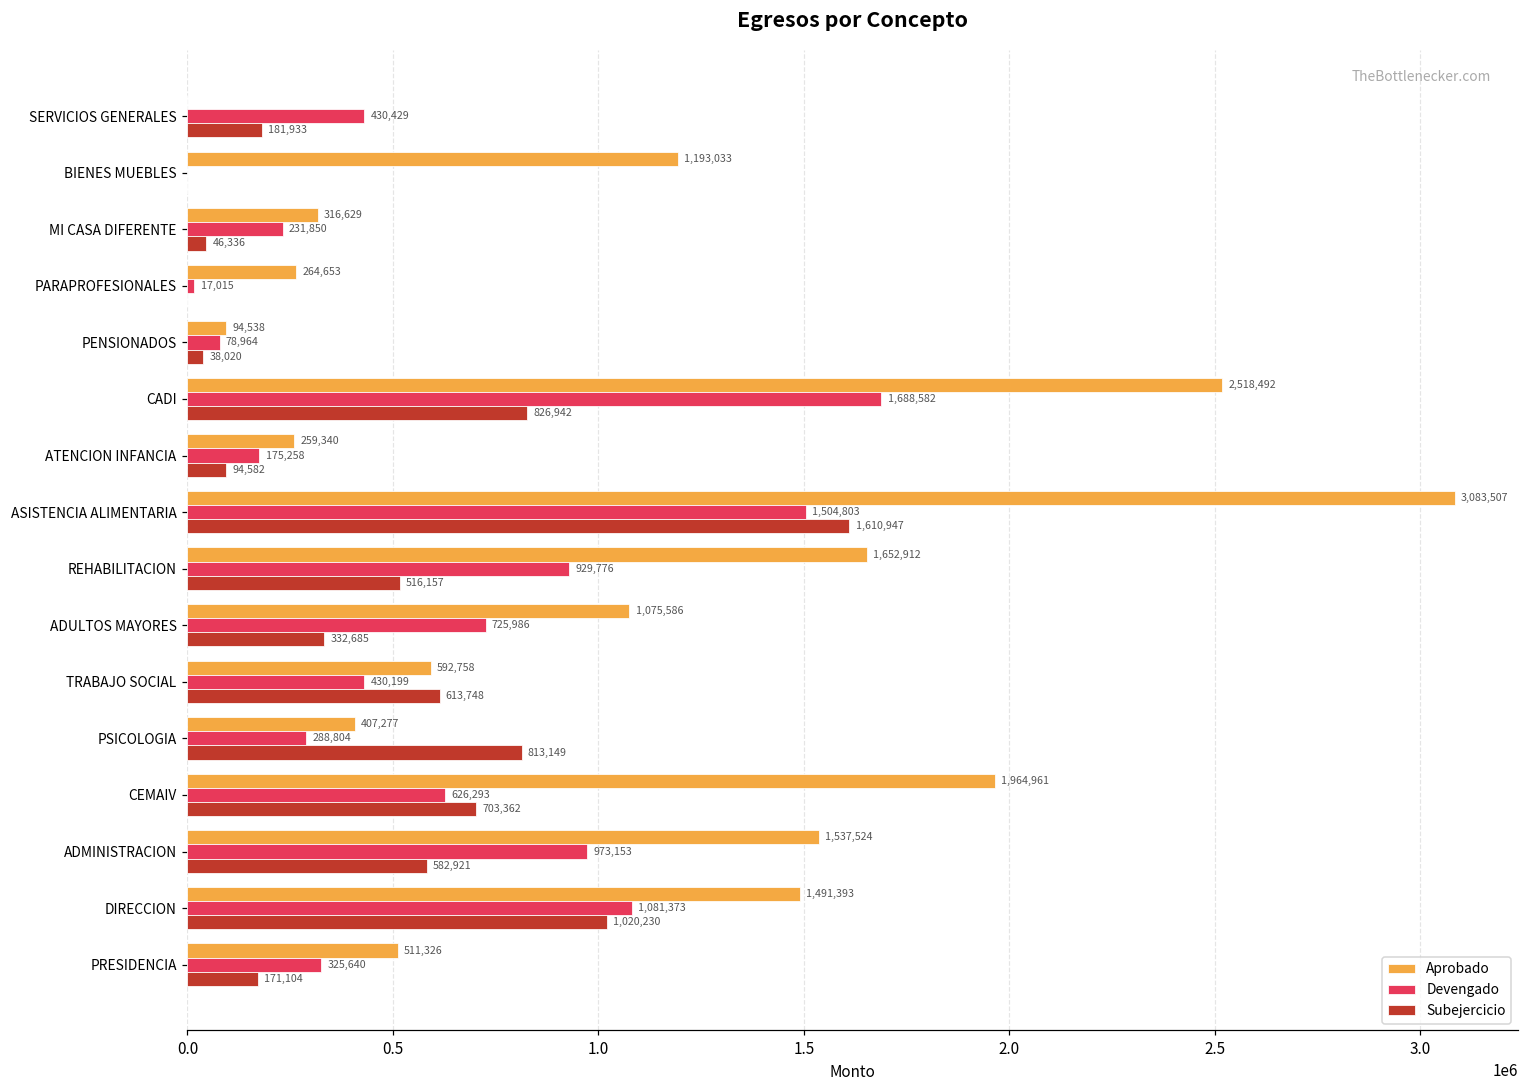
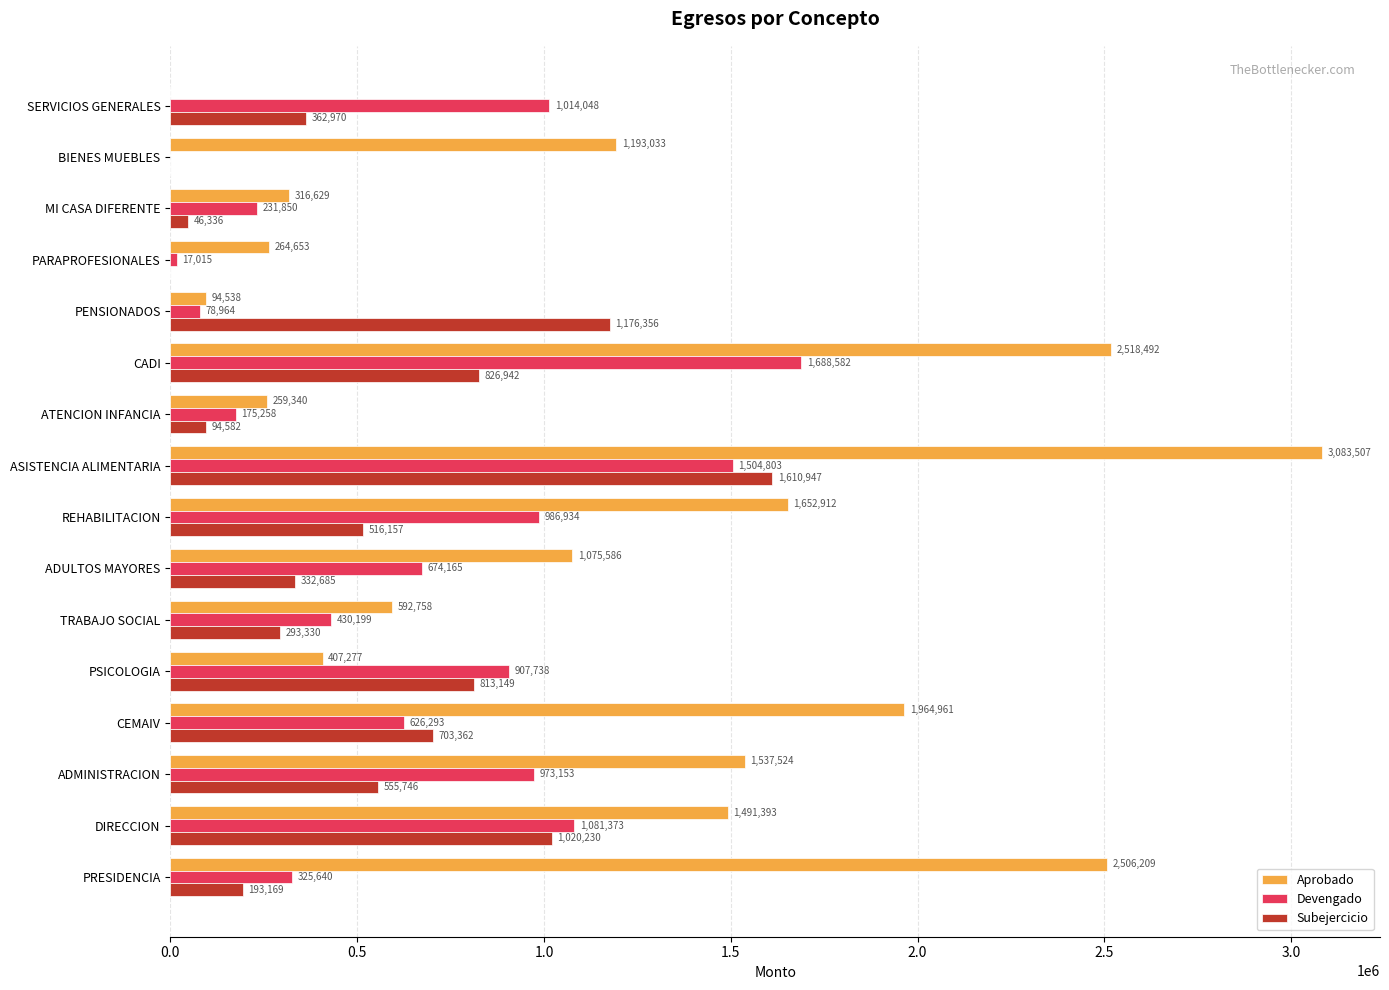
Devengado, SERVICIOS GENERALES: 430,429 -> 1,014,048
Subejercicio, SERVICIOS GENERALES: 181,933 -> 362,970
Subejercicio, PENSIONADOS: 38,020 -> 1,176,356
Devengado, REHABILITACION: 929,776 -> 986,934
Devengado, ADULTOS MAYORES: 725,986 -> 674,165
Subejercicio, TRABAJO SOCIAL: 613,748 -> 293,330
Devengado, PSICOLOGIA: 288,804 -> 907,738
Subejercicio, ADMINISTRACION: 582,921 -> 555,746
Aprobado, PRESIDENCIA: 511,326 -> 2,506,209
Subejercicio, PRESIDENCIA: 171,104 -> 193,169
